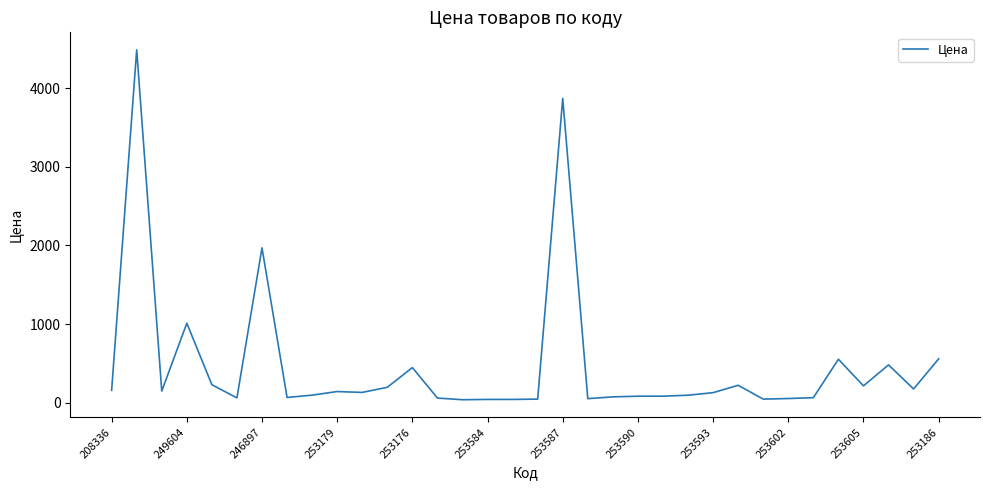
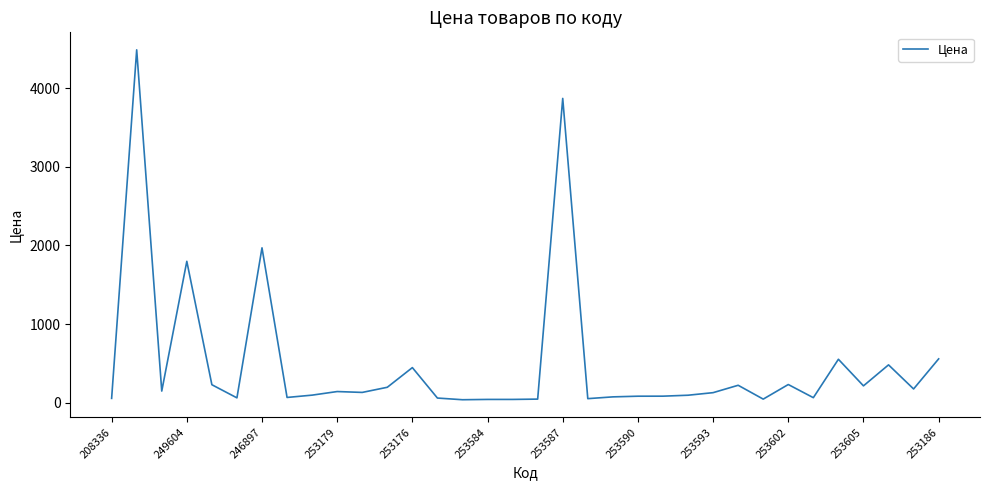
208336: 200 -> 100
249604: 1000 -> 1800
253602: 100 -> 200
